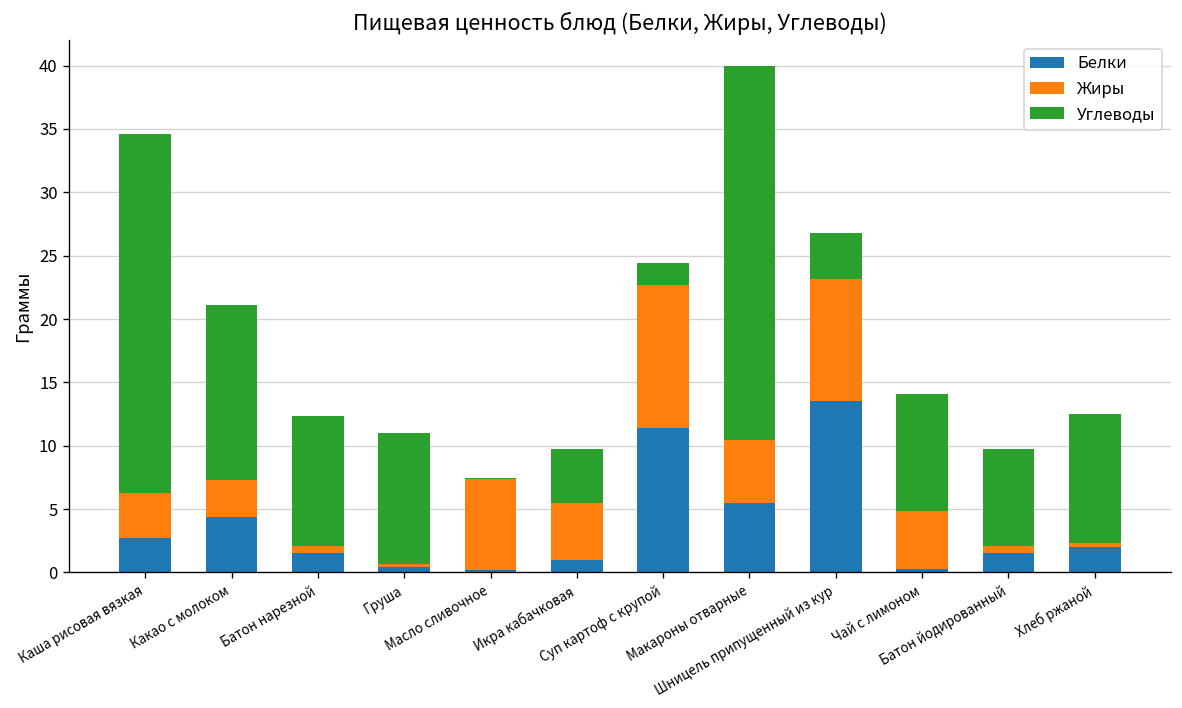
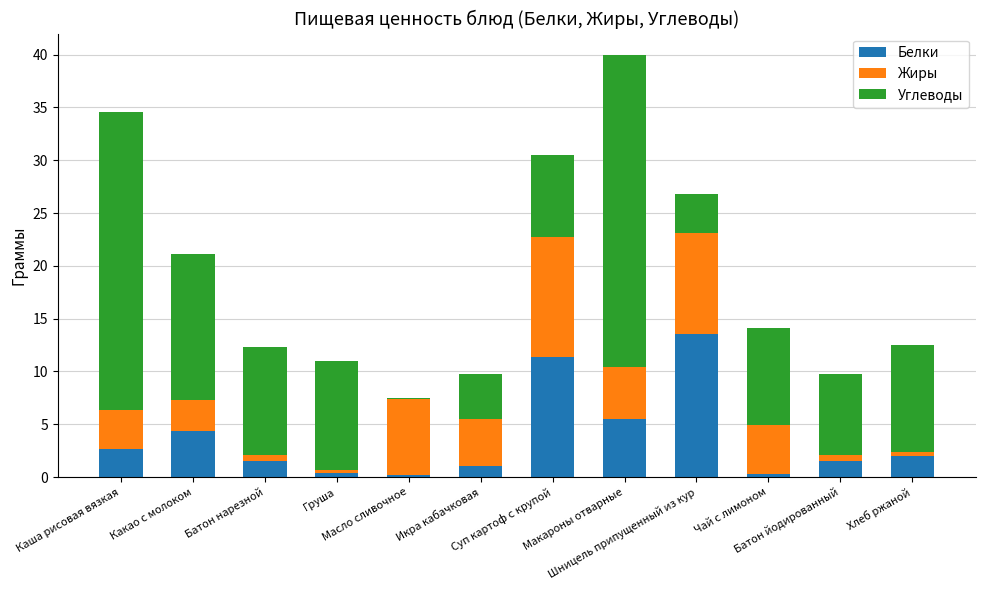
Углеводы, Суп картоф с крупой: 1.7 -> 7.8
